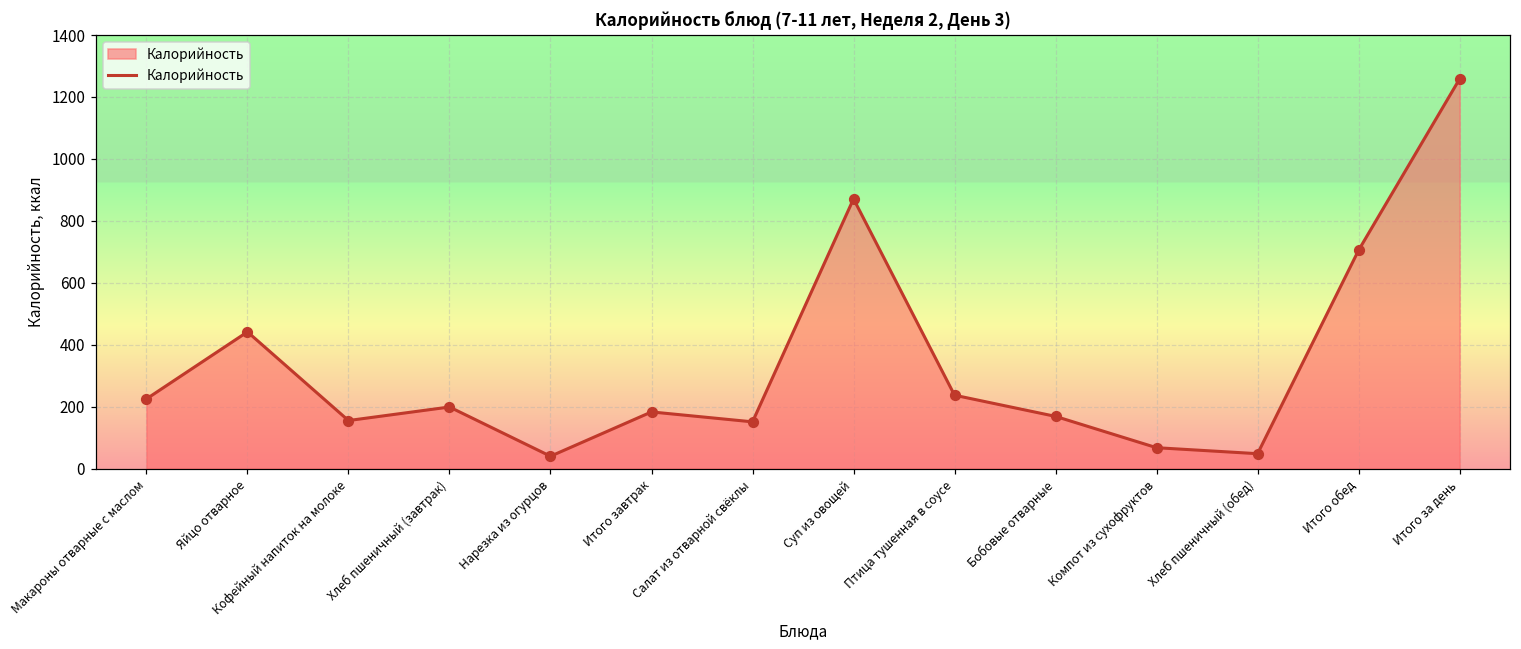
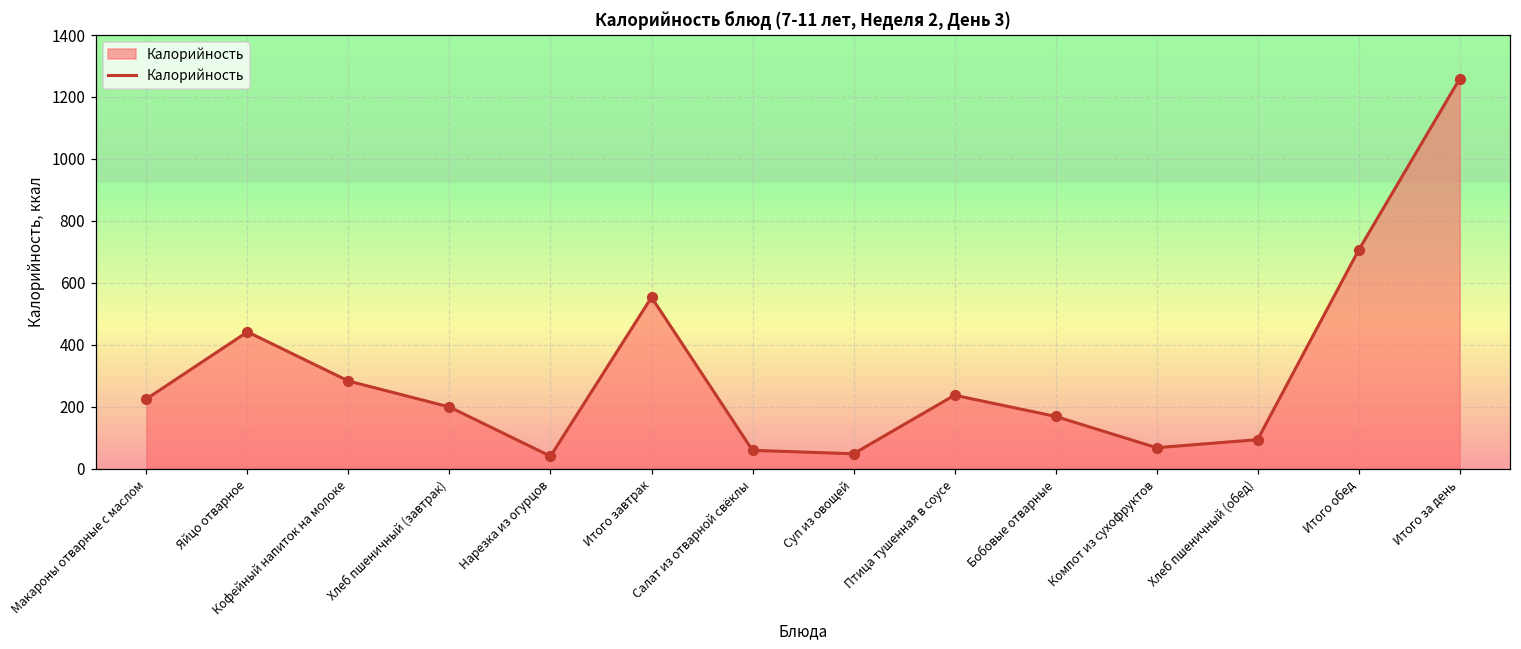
Кофейный напиток на молоке: 160 -> 280
Итого завтрак: 180 -> 550
Салат из отварной свёклы: 150 -> 60
Суп из овощей: 870 -> 50
Хлеб пшеничный (обед): 50 -> 90
